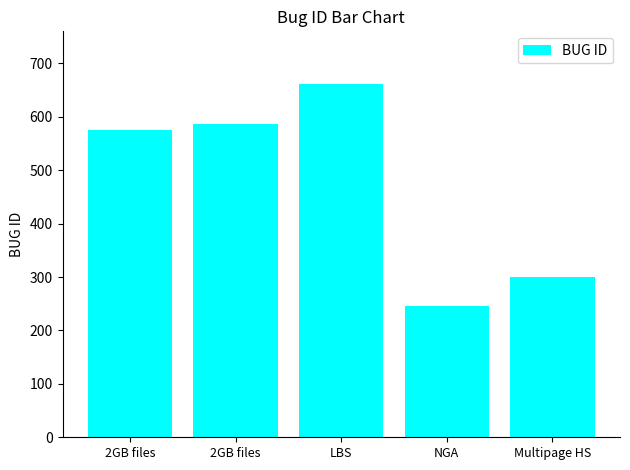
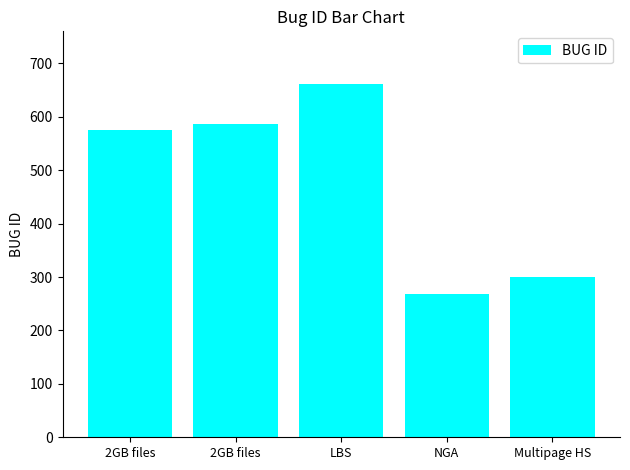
NGA: 250 -> 270
